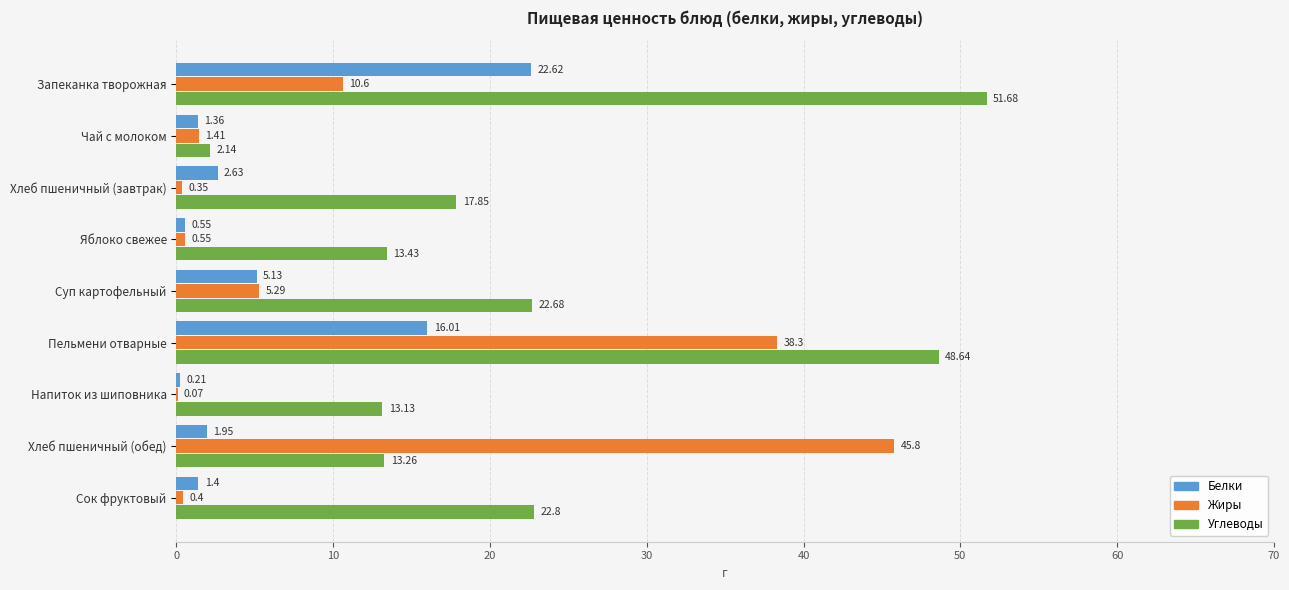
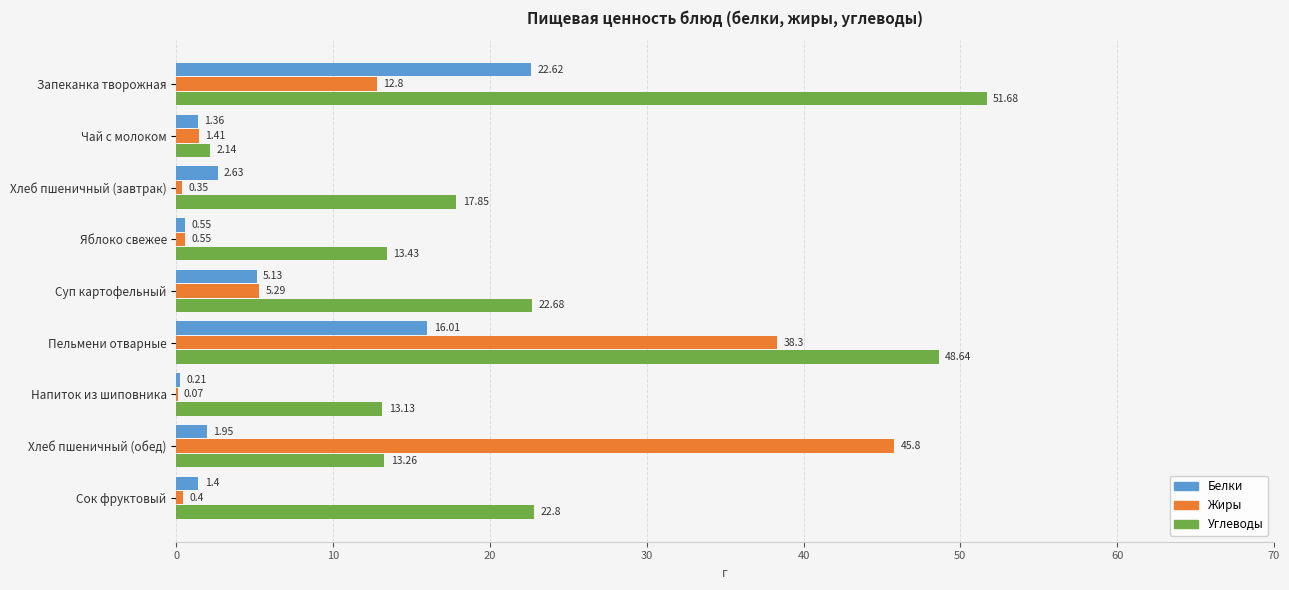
Жиры, Запеканка творожная: 10.6 -> 12.8
